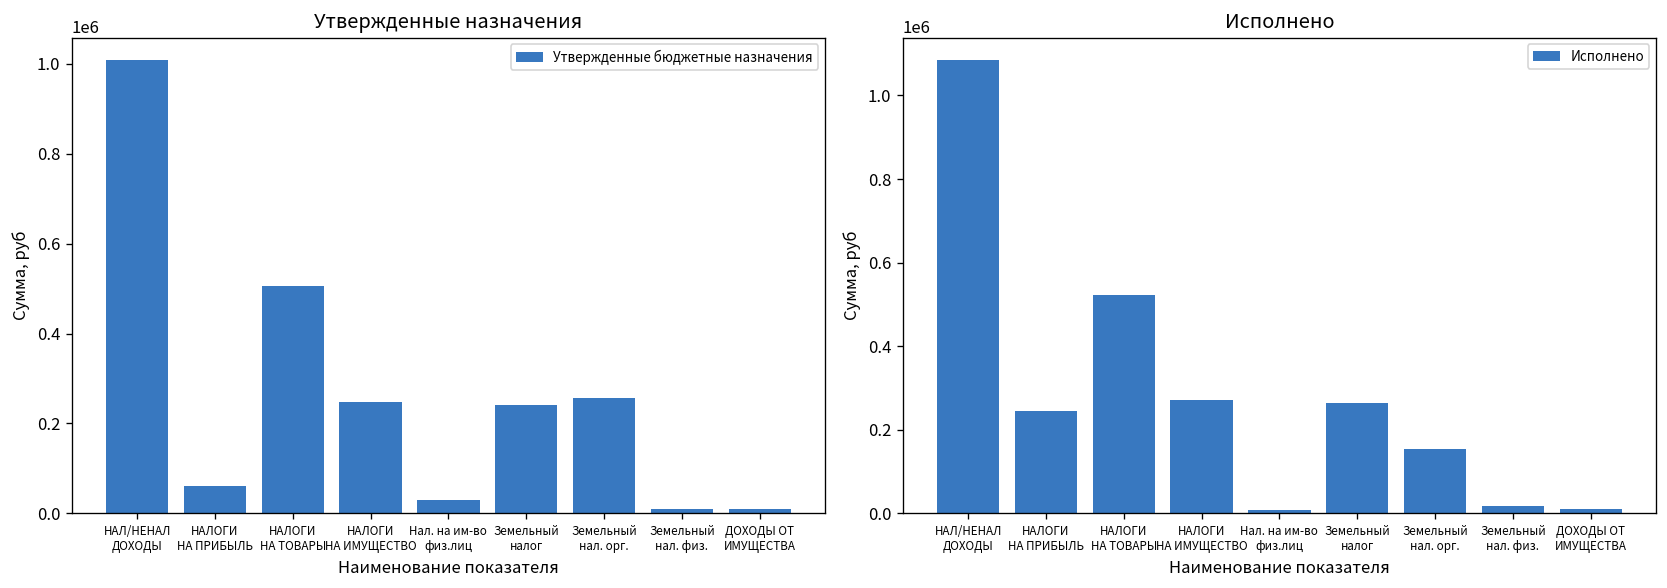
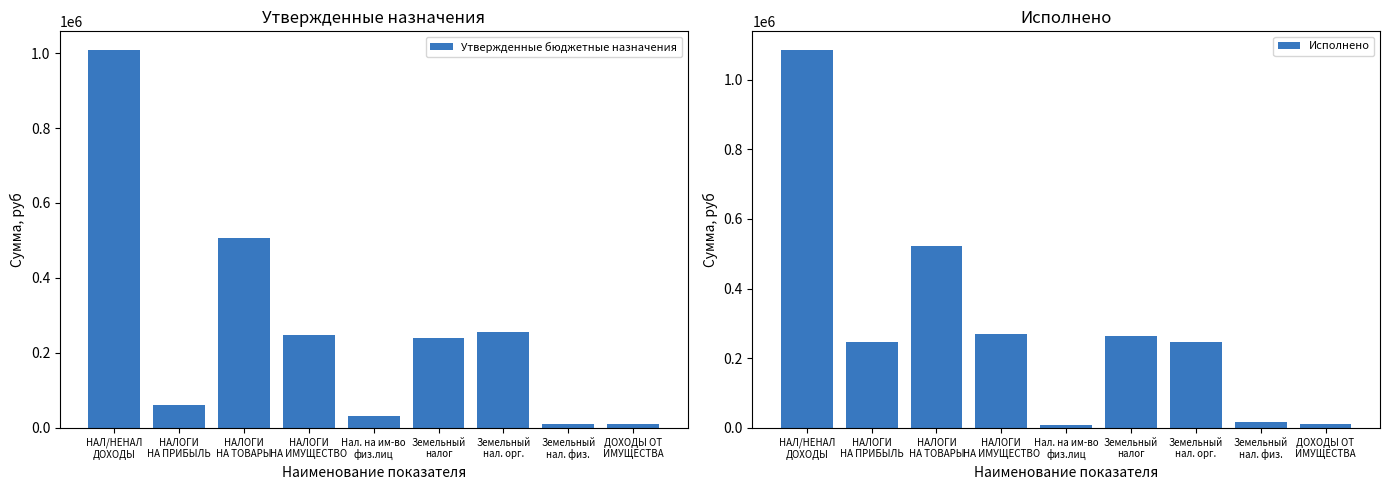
Исполнено, Земельный нал. орг.: 150000 -> 250000
